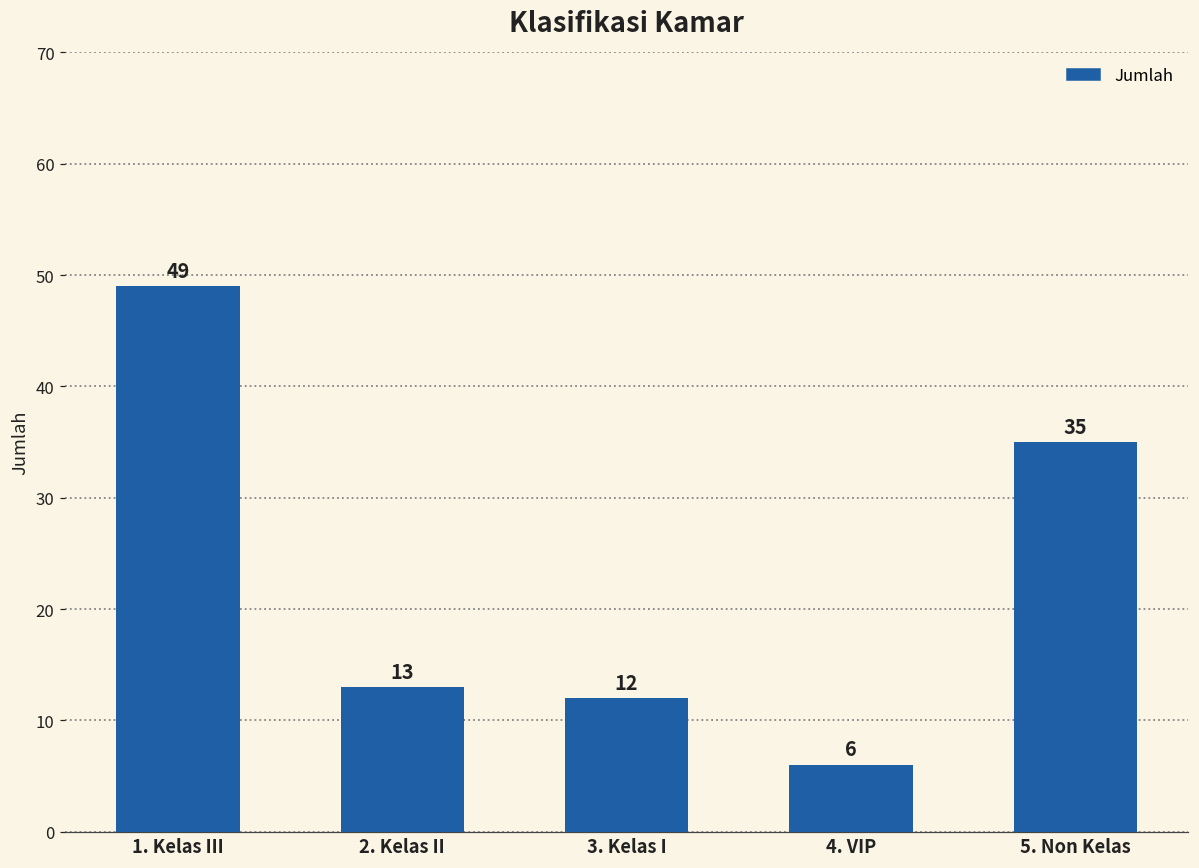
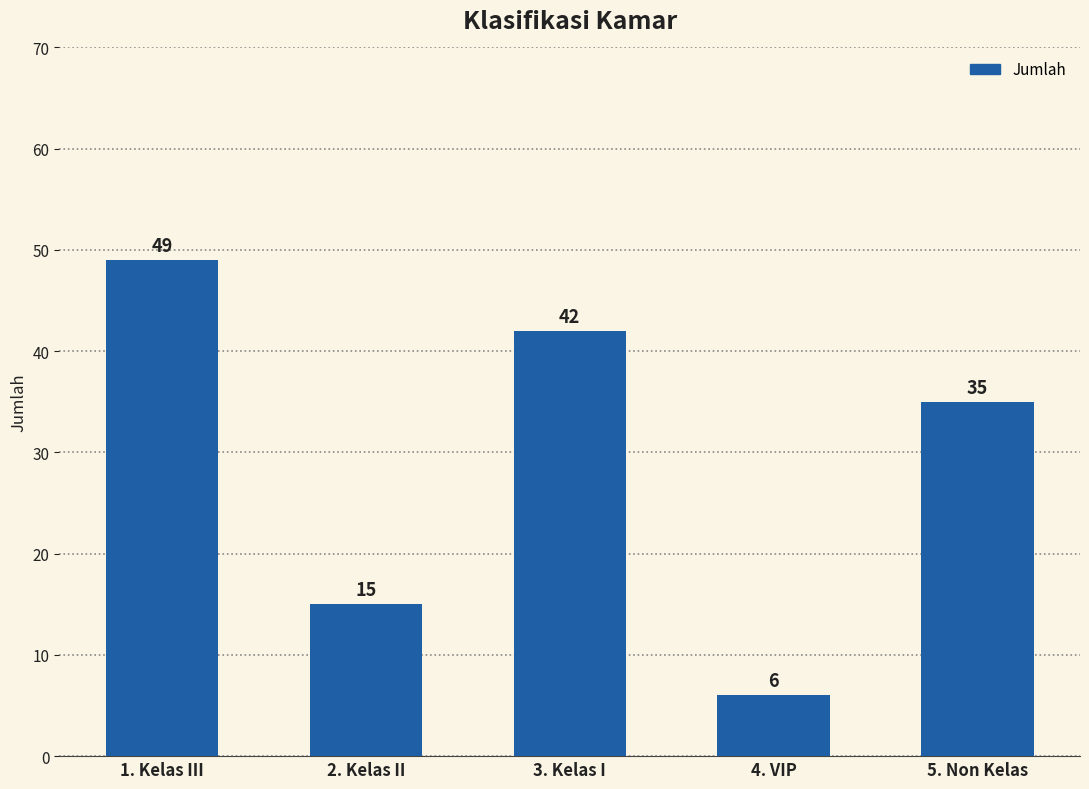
2. Kelas II: 13 -> 15
3. Kelas I: 12 -> 42
